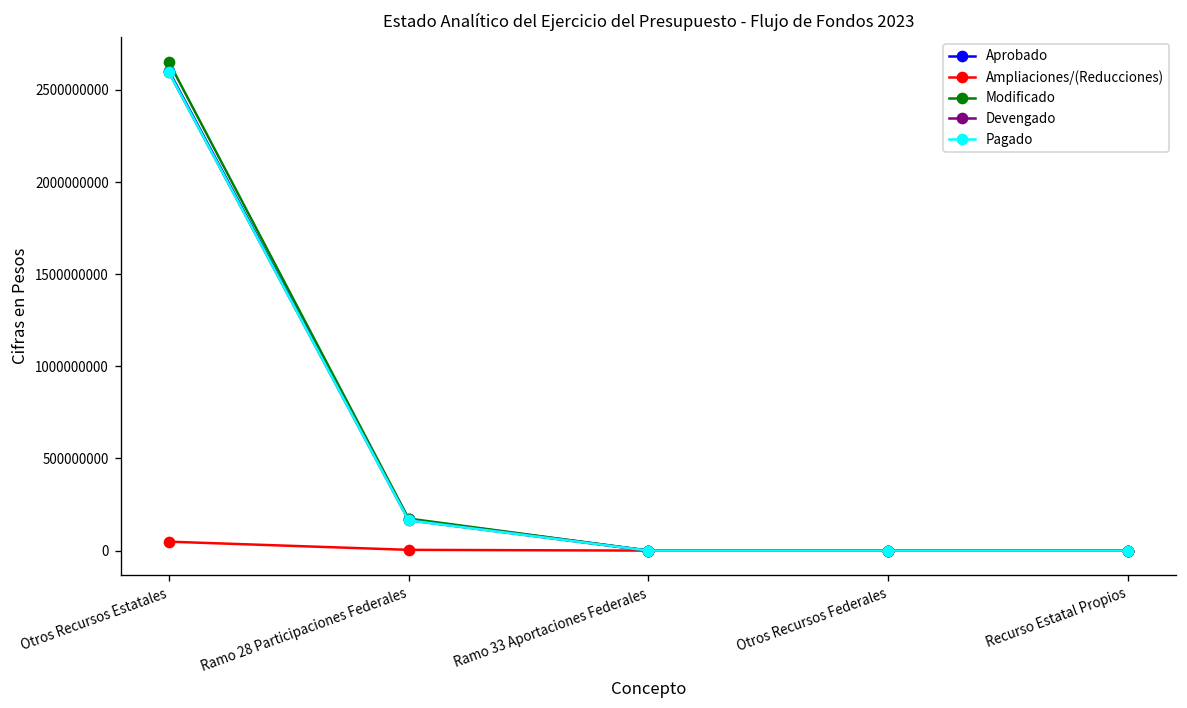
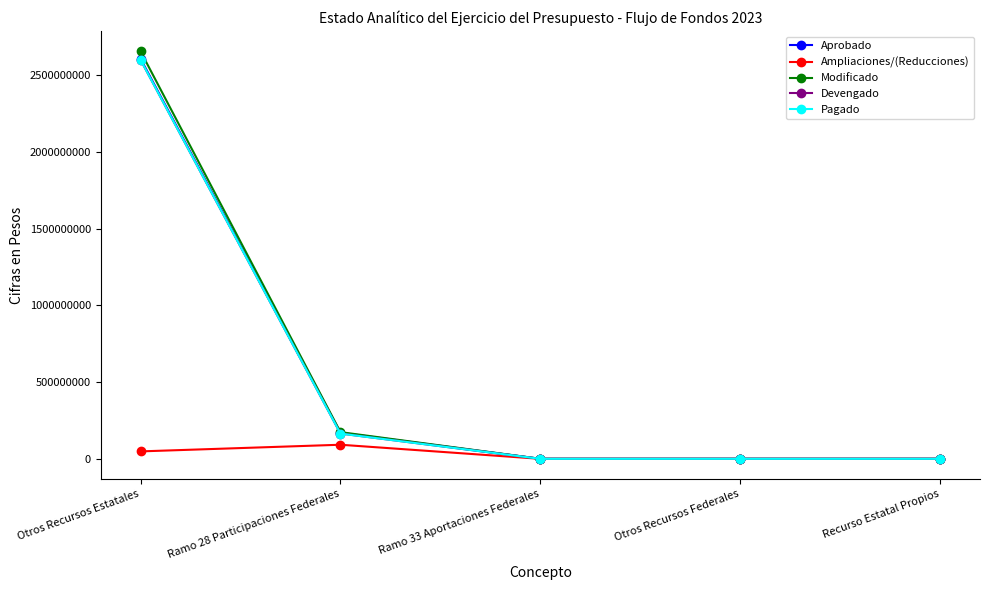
Ampliaciones/(Reducciones), Ramo 28 Participaciones Federales: 0 -> 90000000
